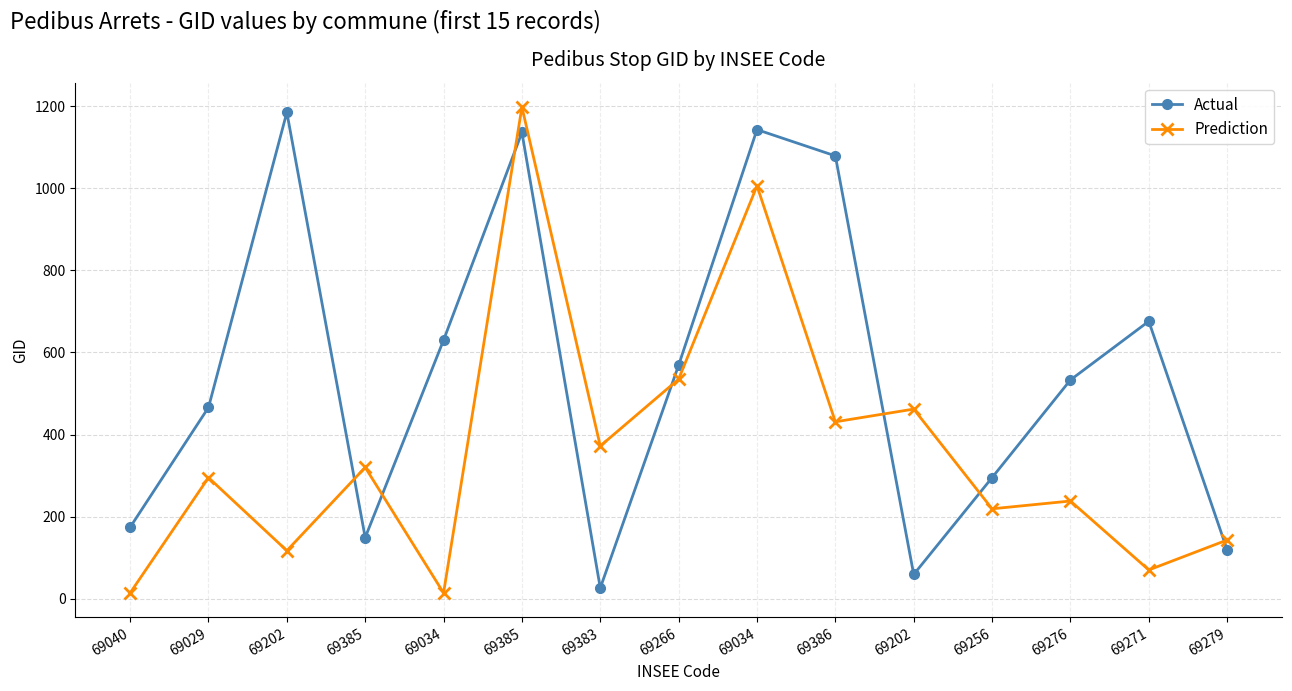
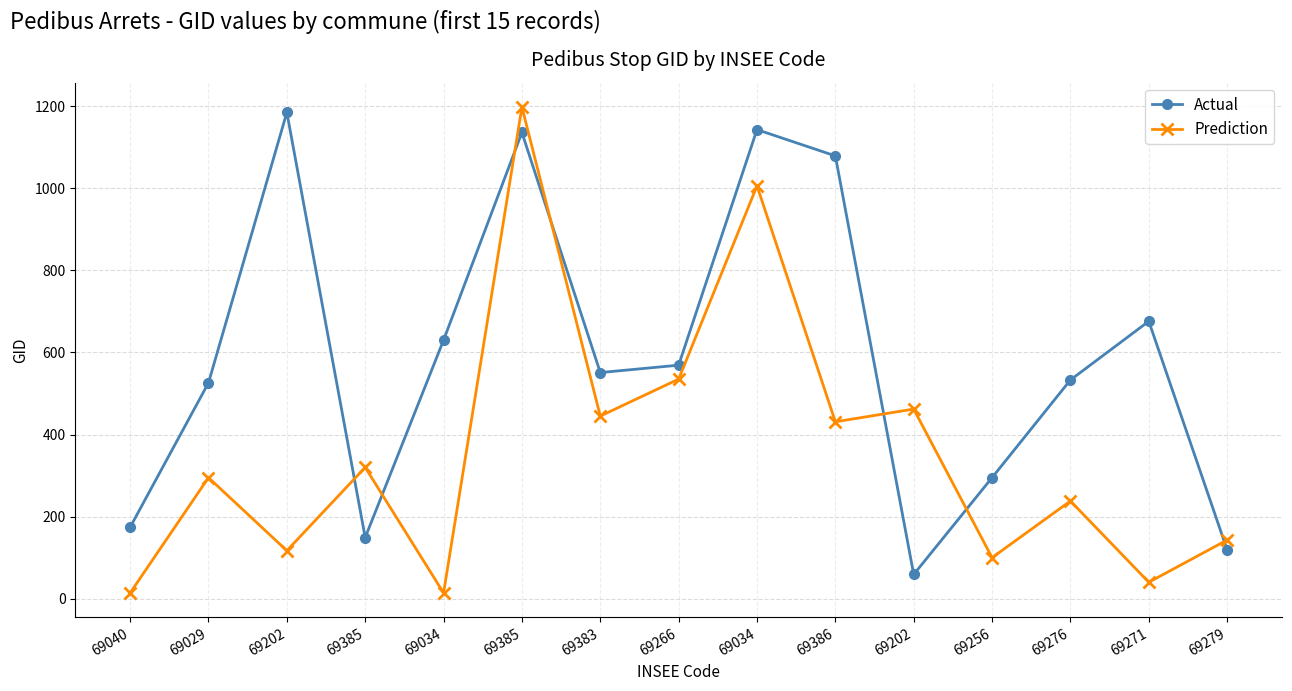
Actual, 69029: 470 -> 530
Actual, 69383: 30 -> 550
Prediction, 69383: 370 -> 450
Prediction, 69256: 220 -> 100
Prediction, 69271: 70 -> 40
